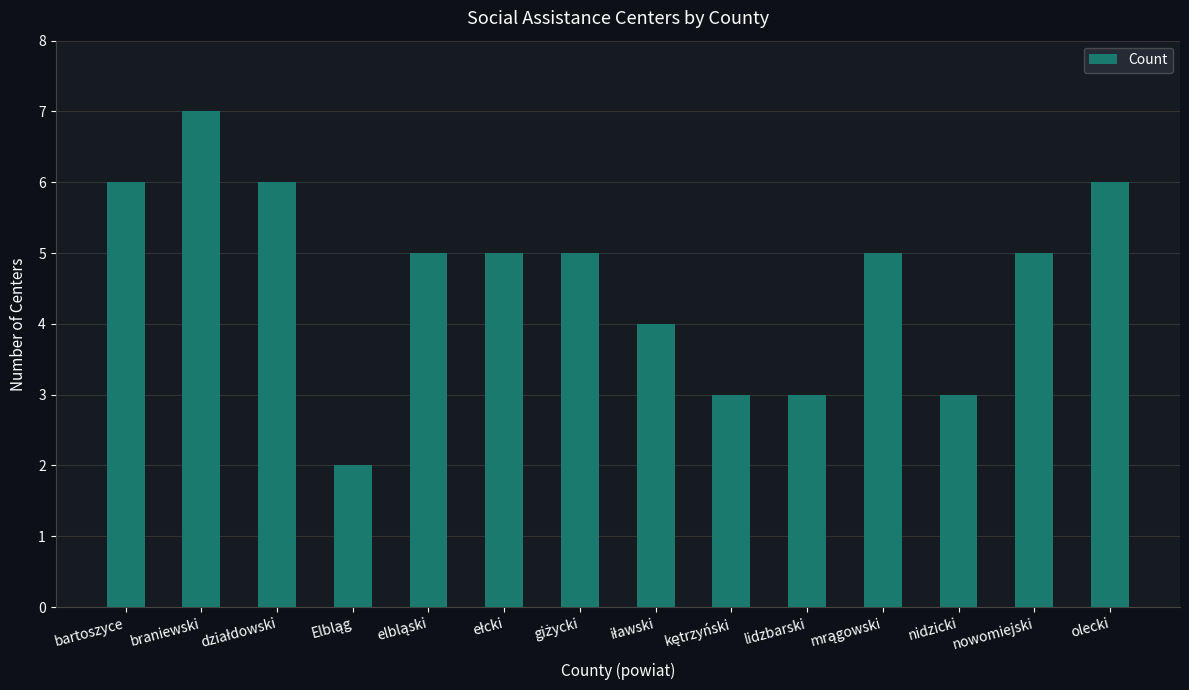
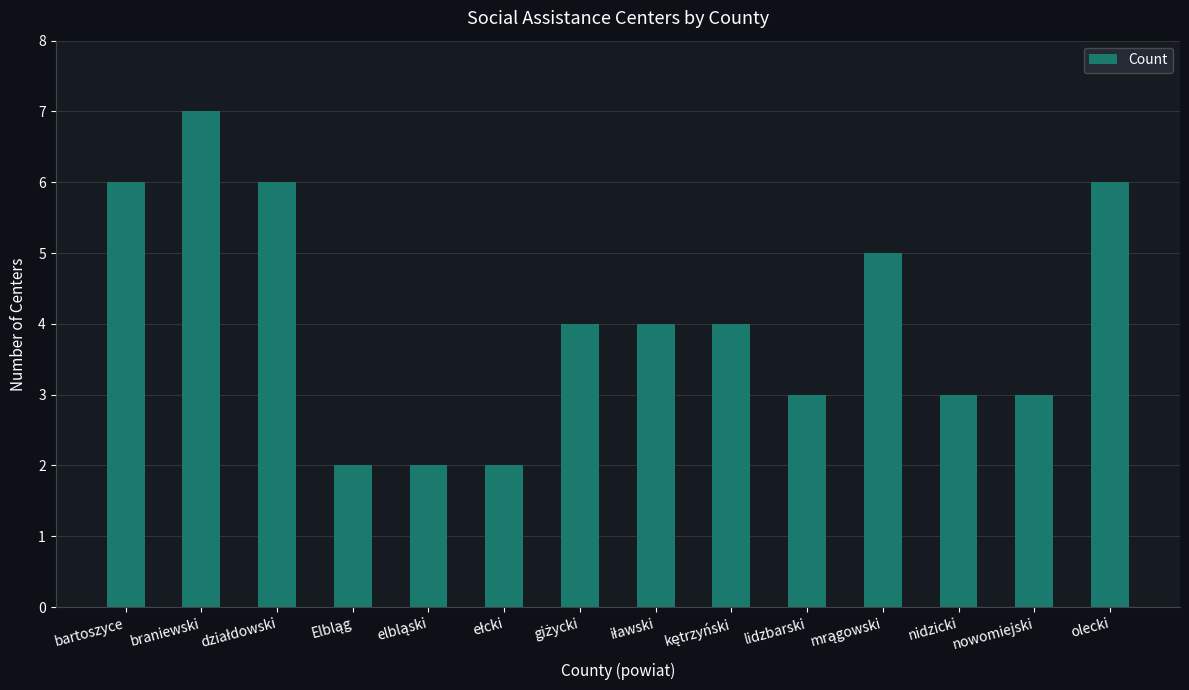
elbląski: 5 -> 2
ełcki: 5 -> 2
giżycki: 5 -> 4
kętrzyński: 3 -> 4
nowomiejski: 5 -> 3
